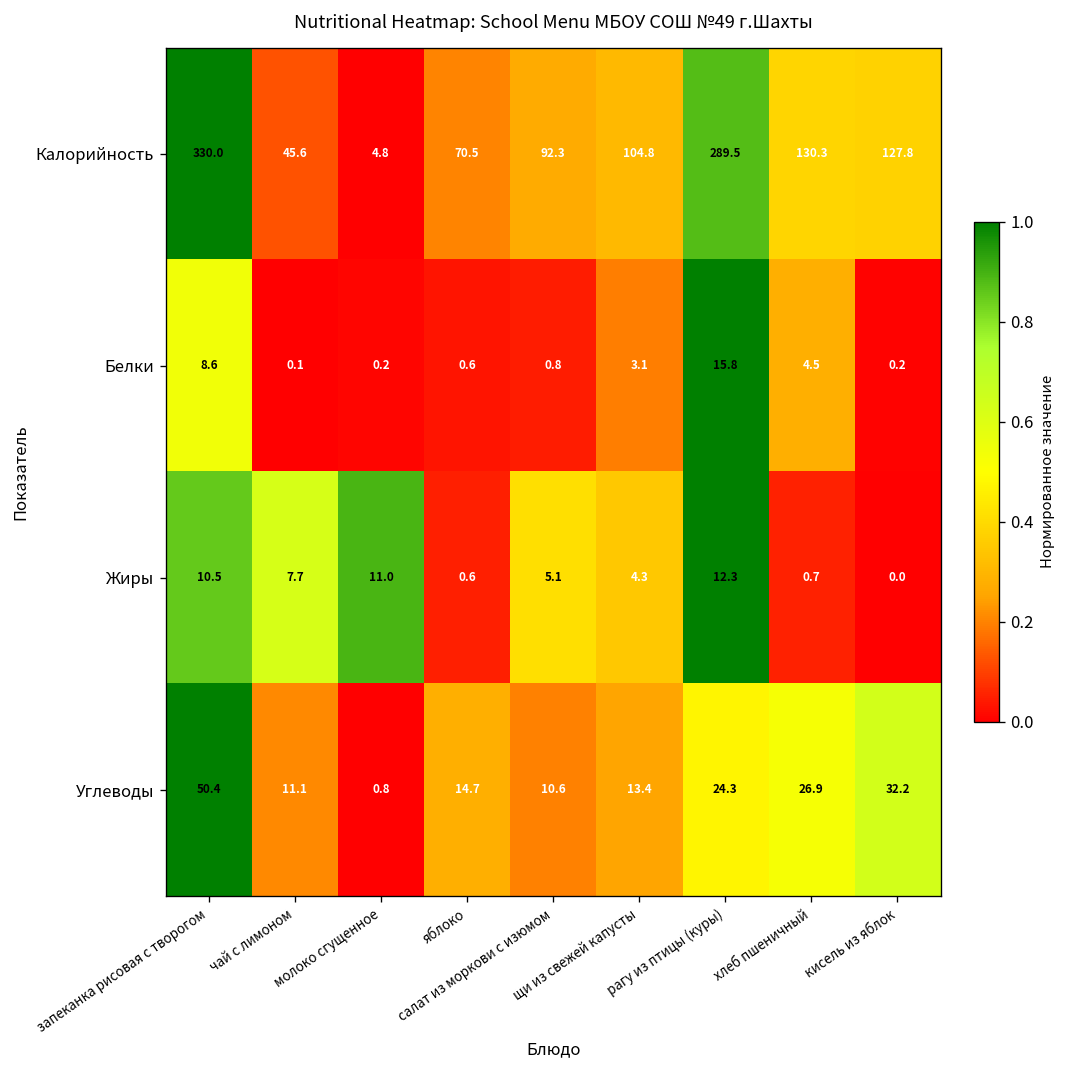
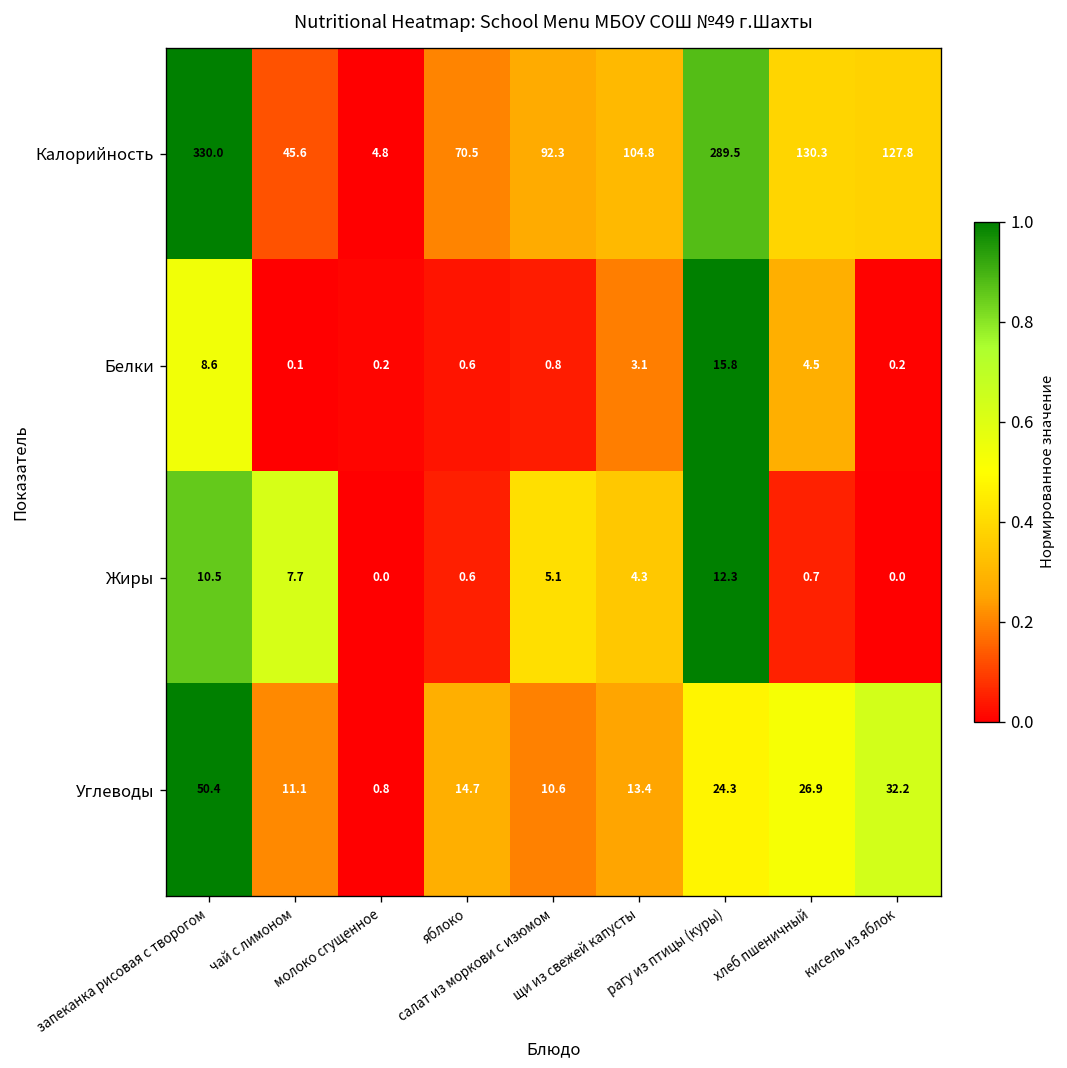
Жиры, молоко сгущенное: 11.0 -> 0.0
